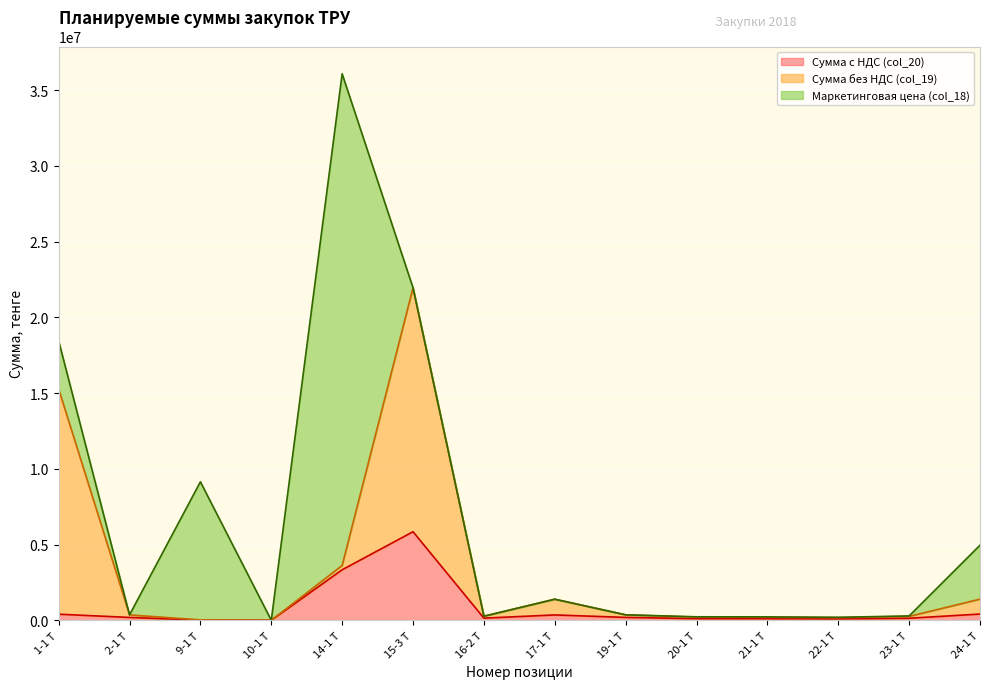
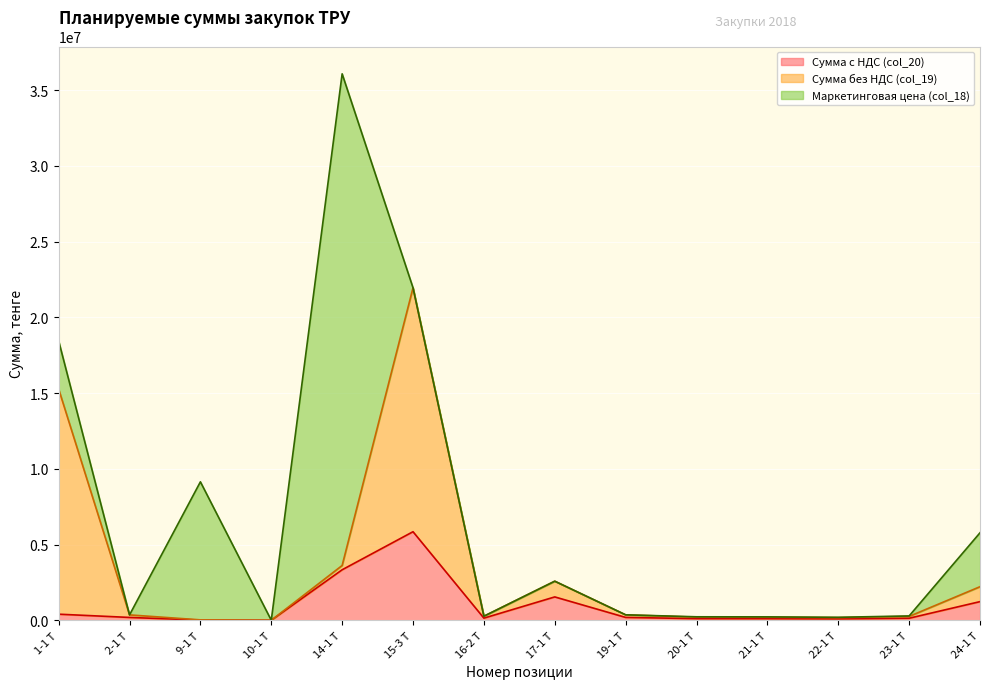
Сумма с НДС (col_20), 17-1 Т: 400000 -> 1500000
Сумма с НДС (col_20), 24-1 Т: 400000 -> 1200000
